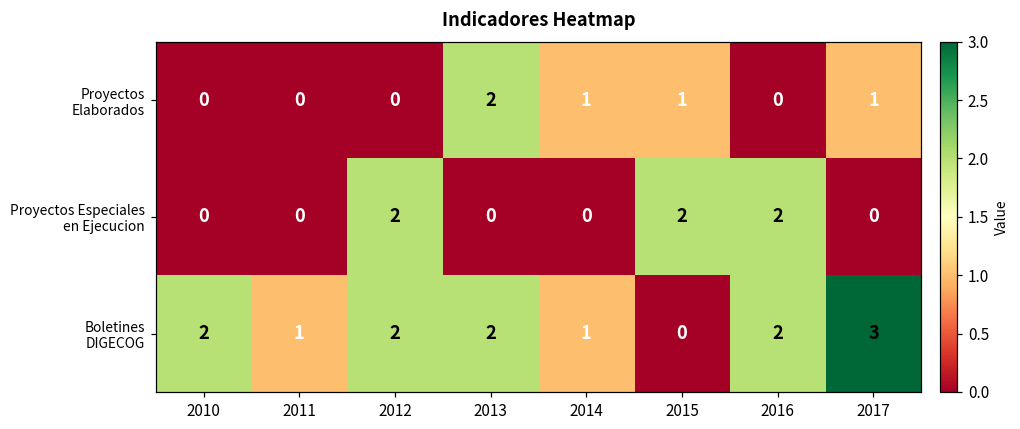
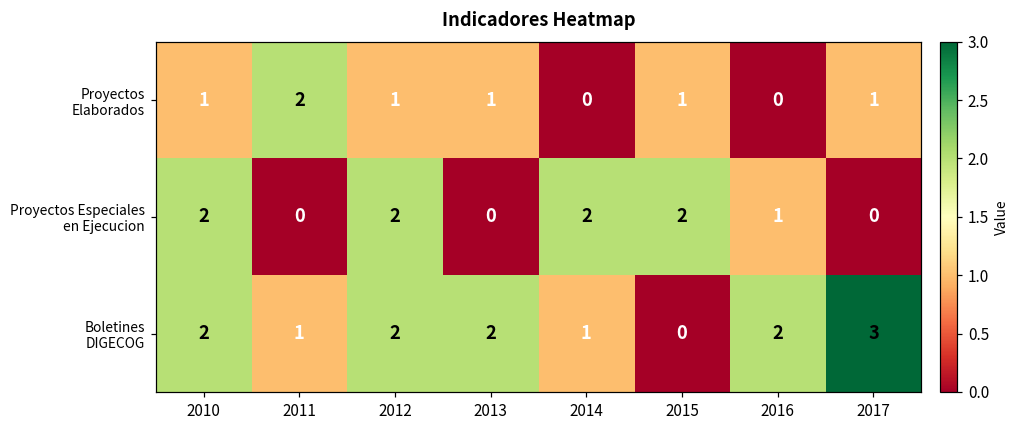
Proyectos Elaborados, 2010: 0 -> 1
Proyectos Elaborados, 2011: 0 -> 2
Proyectos Elaborados, 2012: 0 -> 1
Proyectos Elaborados, 2013: 2 -> 1
Proyectos Elaborados, 2014: 1 -> 0
Proyectos Especiales en Ejecucion, 2010: 0 -> 2
Proyectos Especiales en Ejecucion, 2014: 0 -> 2
Proyectos Especiales en Ejecucion, 2016: 2 -> 1
